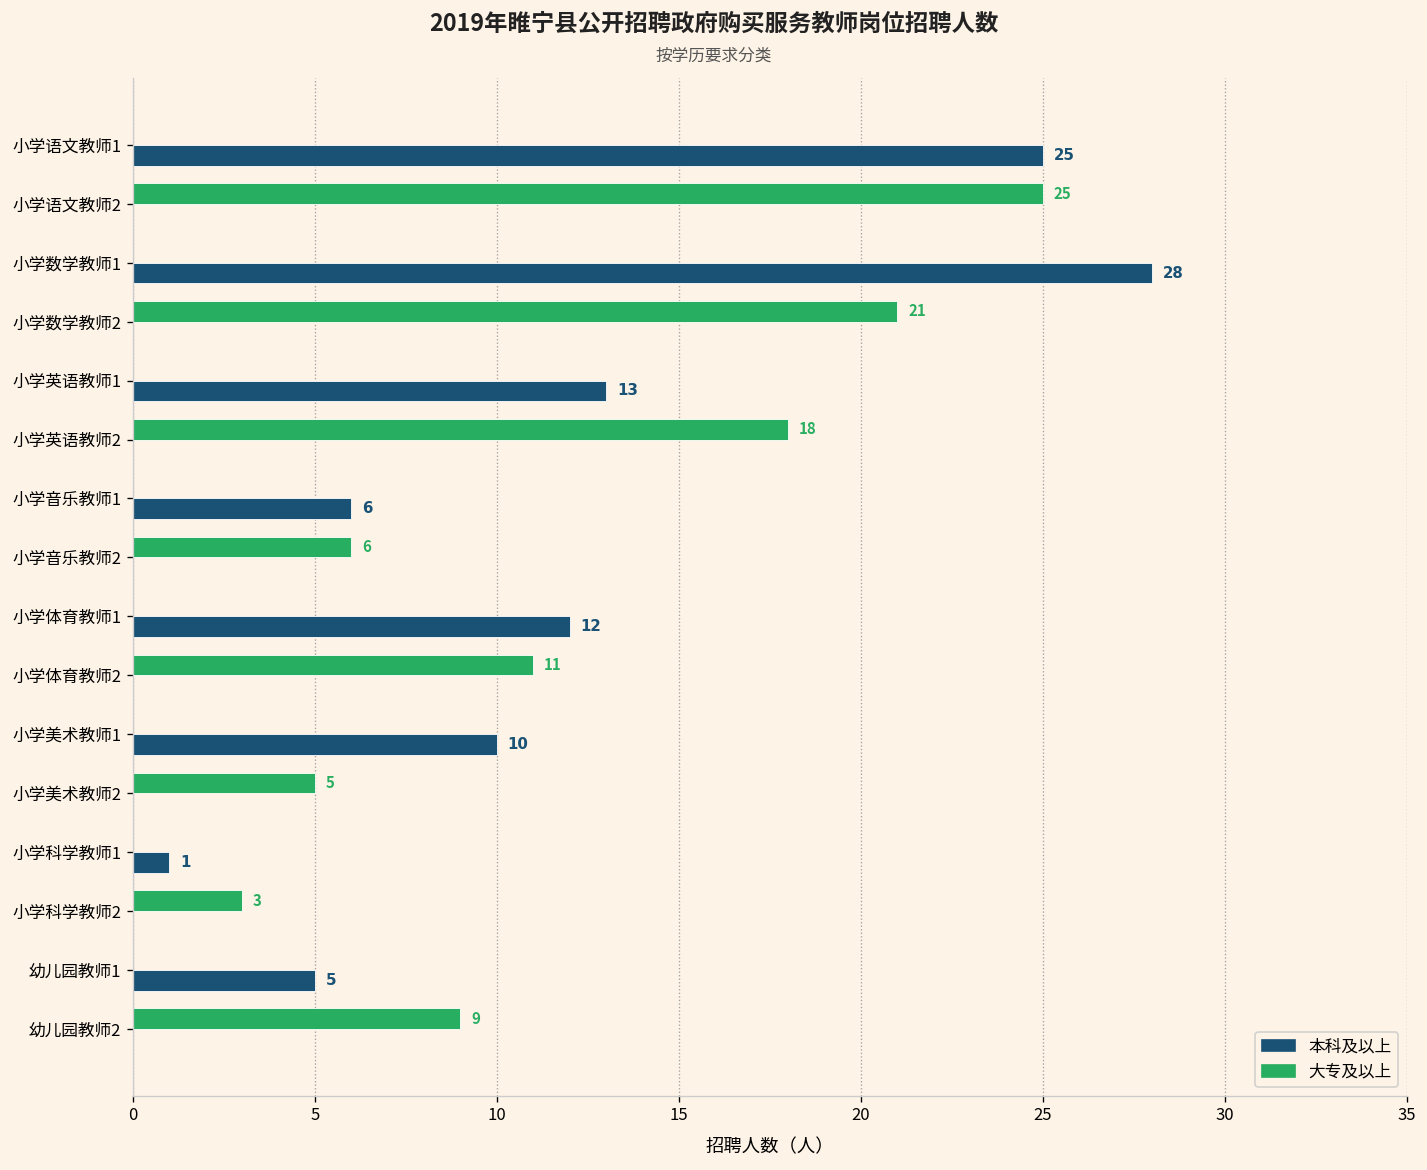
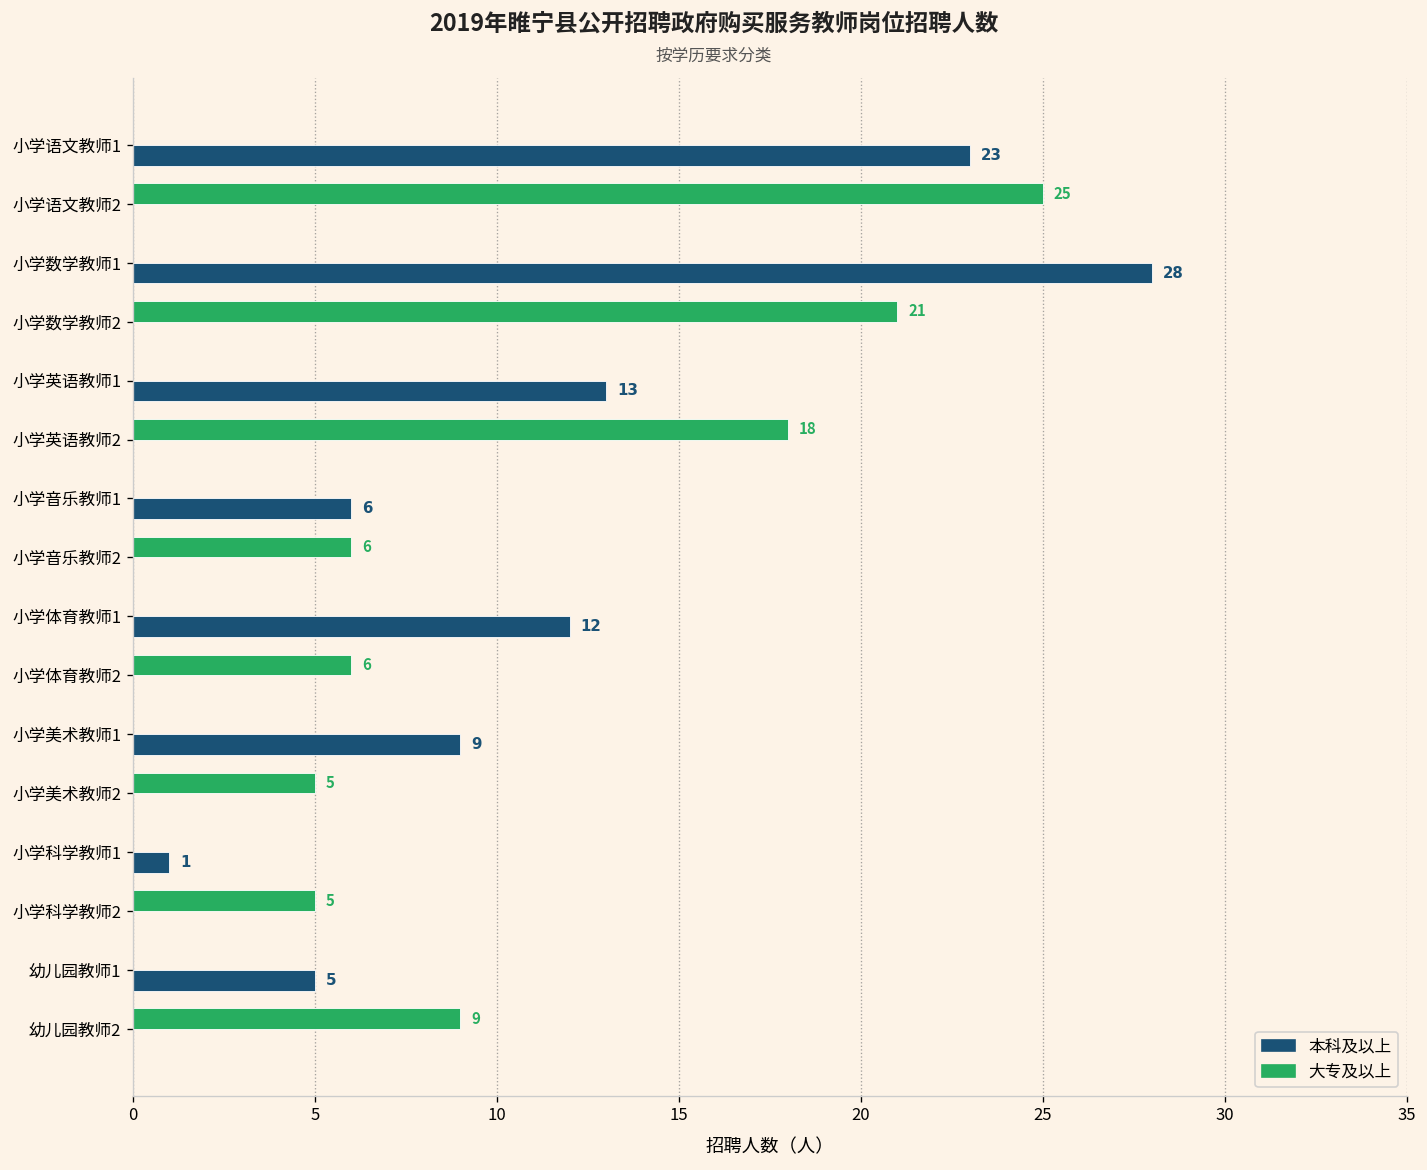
本科及以上, 小学语文教师1: 25 -> 23
大专及以上, 小学体育教师2: 11 -> 6
本科及以上, 小学美术教师1: 10 -> 9
大专及以上, 小学科学教师2: 3 -> 5
